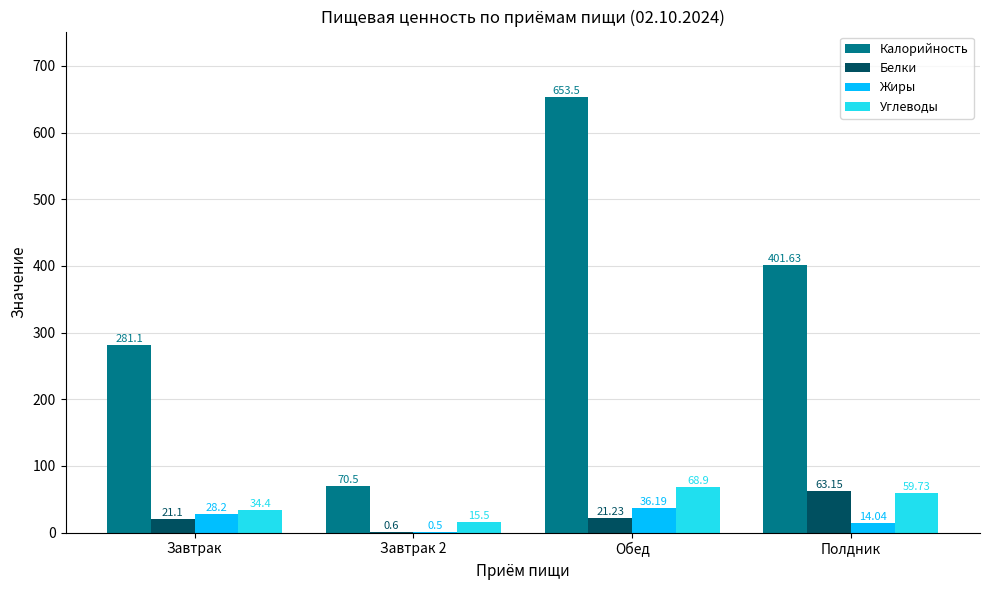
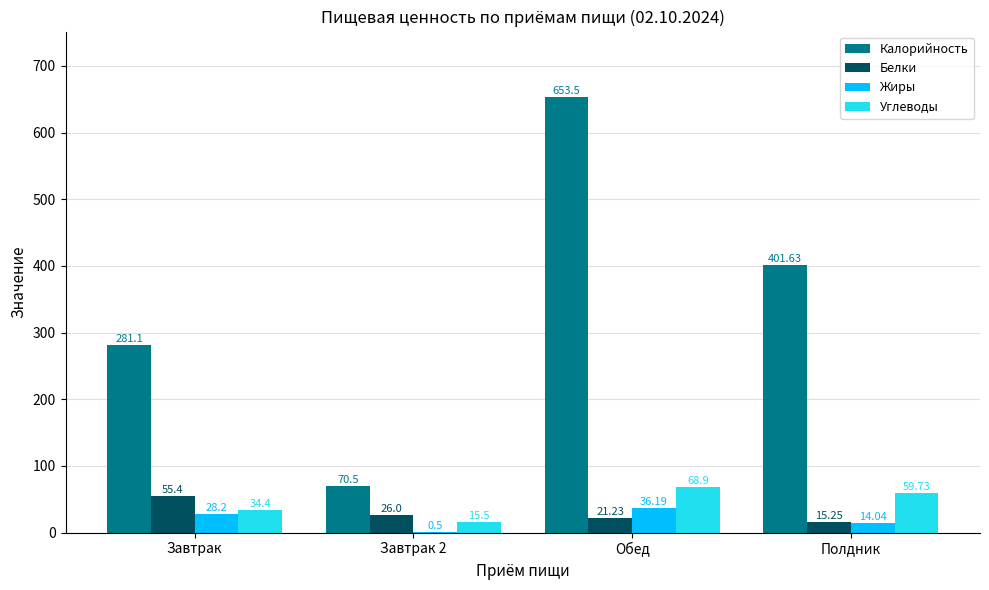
Белки, Завтрак: 21.1 -> 55.4
Белки, Завтрак 2: 0.6 -> 26.0
Белки, Полдник: 63.15 -> 15.25
